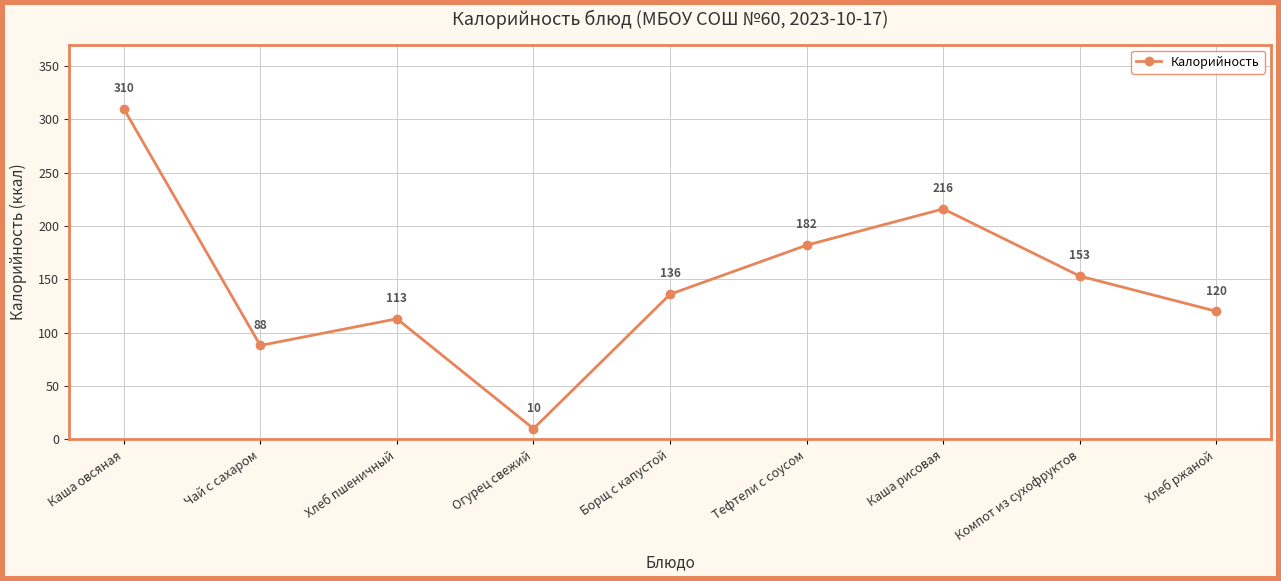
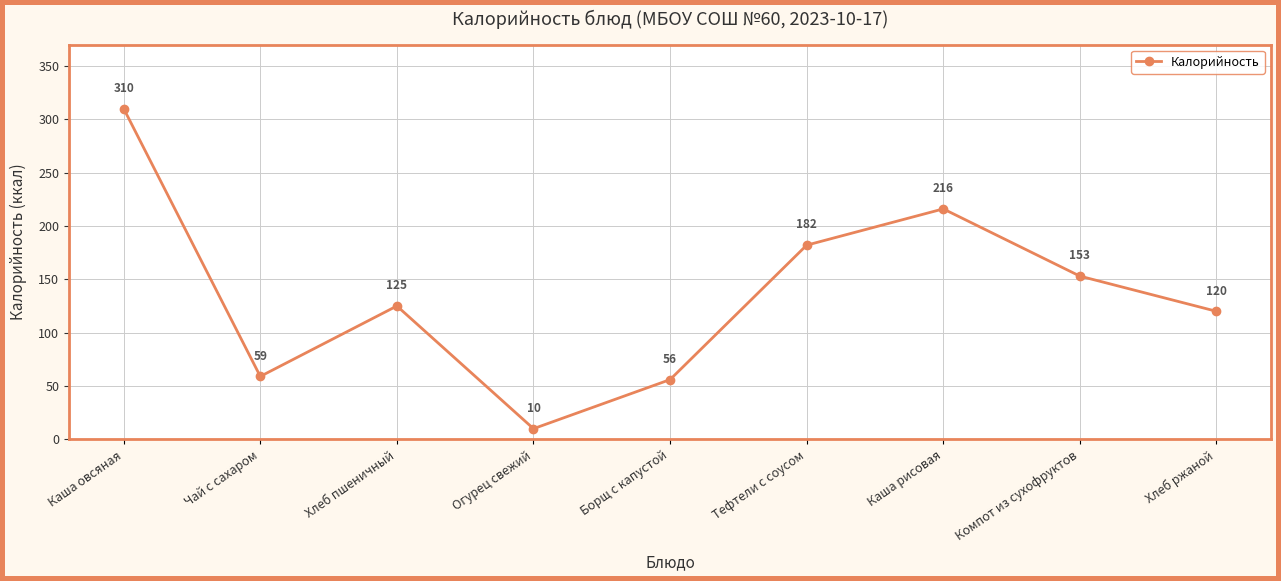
Чай с сахаром: 88 -> 59
Хлеб пшеничный: 113 -> 125
Борщ с капустой: 136 -> 56
